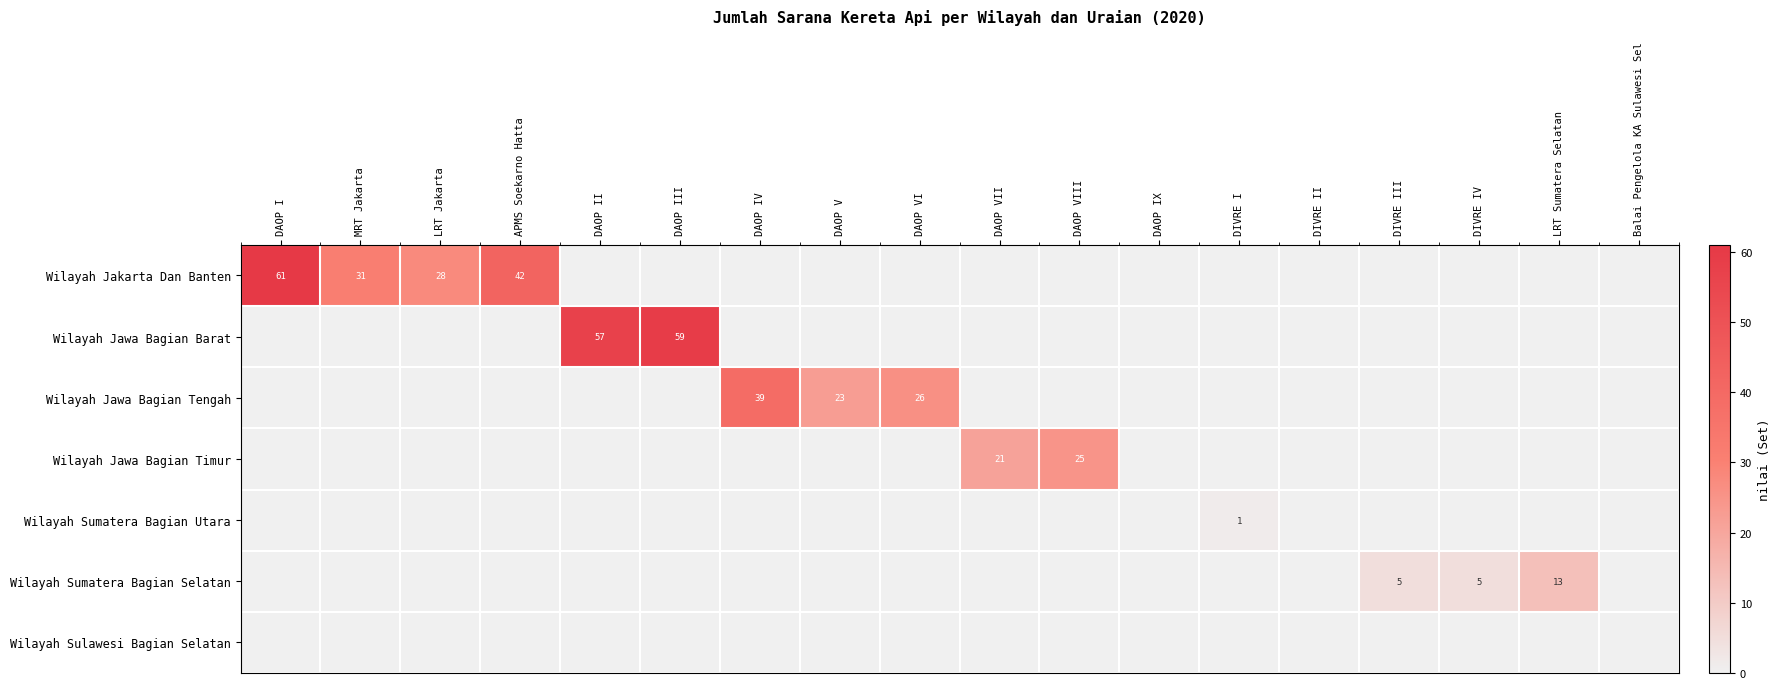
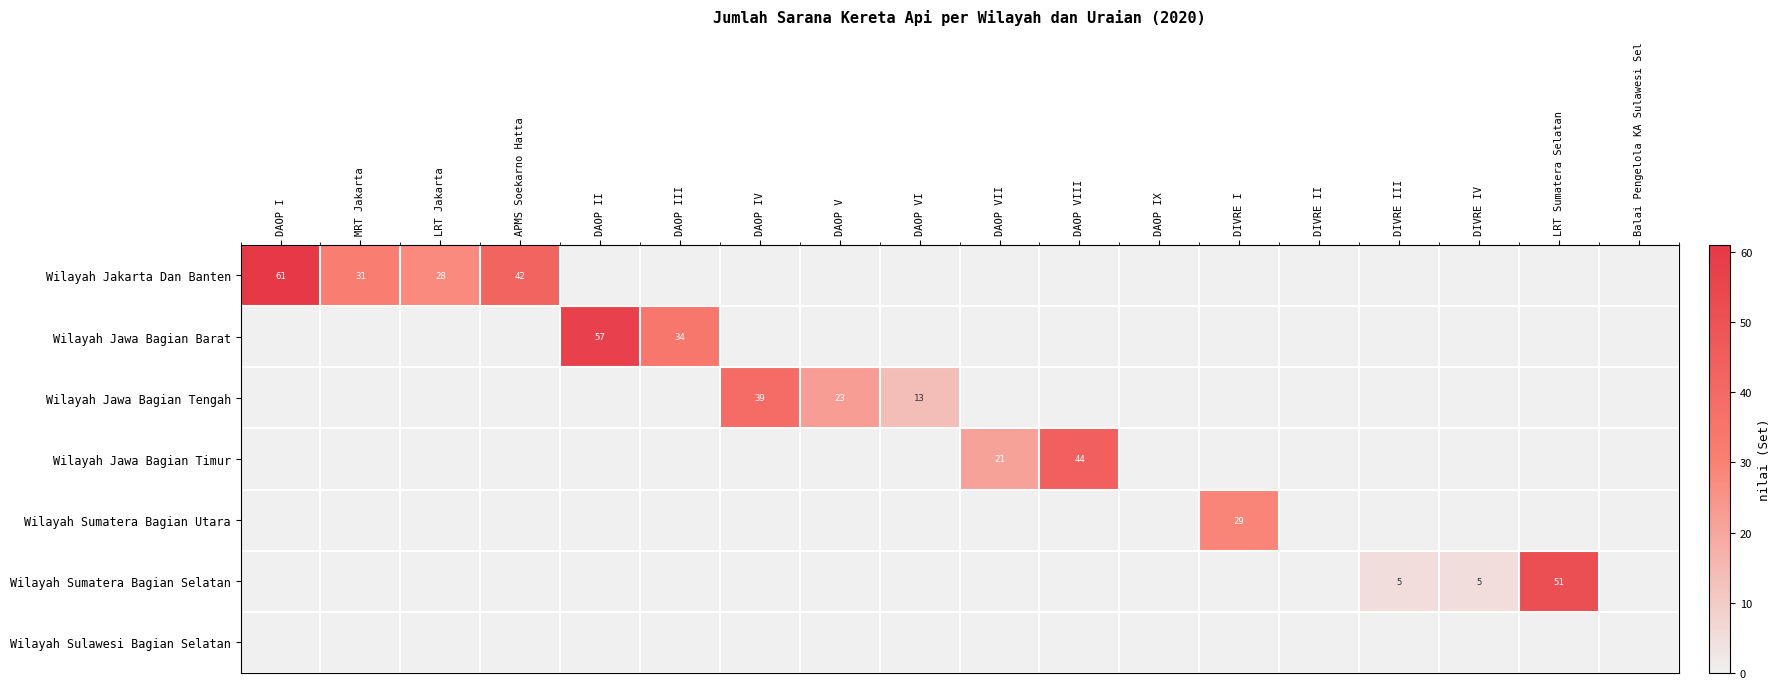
Wilayah Jawa Bagian Barat, DAOP III: 59 -> 34
Wilayah Jawa Bagian Tengah, DAOP VI: 26 -> 13
Wilayah Jawa Bagian Timur, DAOP VIII: 25 -> 44
Wilayah Sumatera Bagian Utara, DIVRE I: 1 -> 29
Wilayah Sumatera Bagian Selatan, LRT Sumatera Selatan: 13 -> 51
